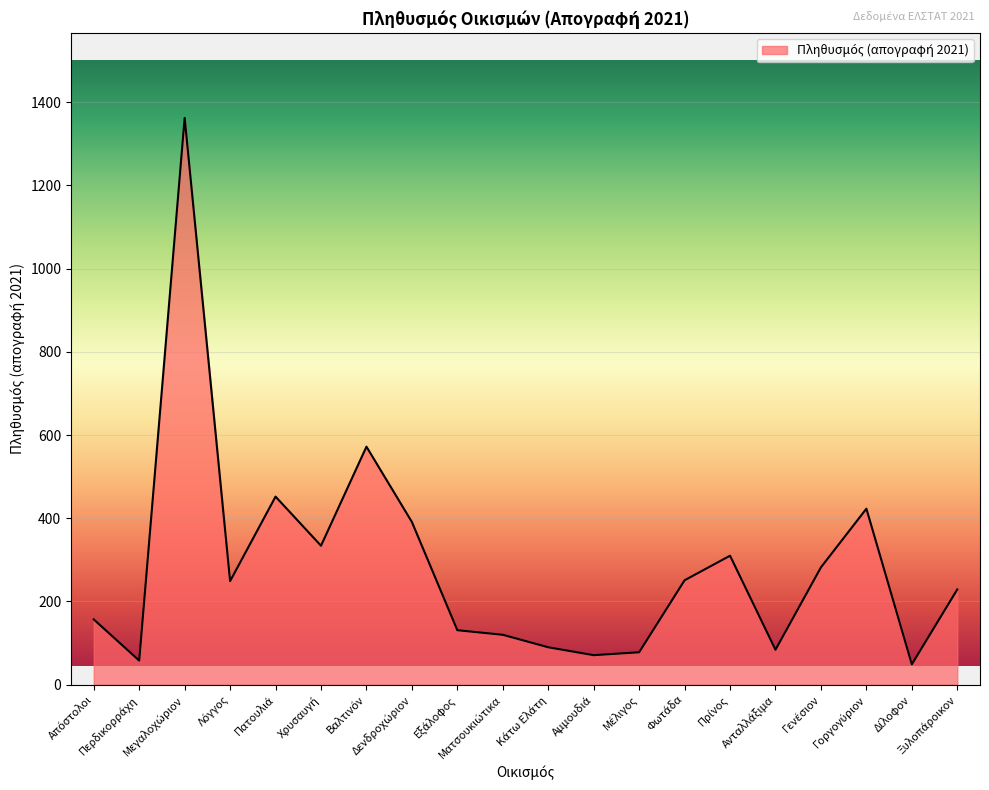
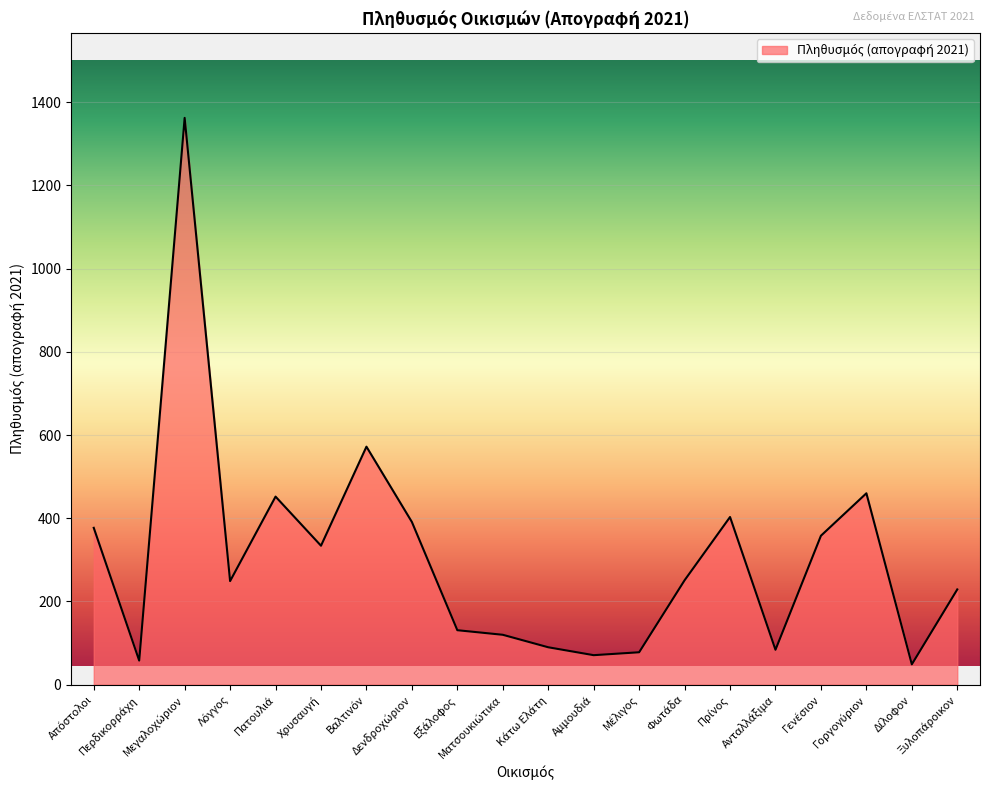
Απόστολοι: 160 -> 380
Πρίνος: 310 -> 400
Γενέσιον: 280 -> 360
Γοργογύριον: 420 -> 460
